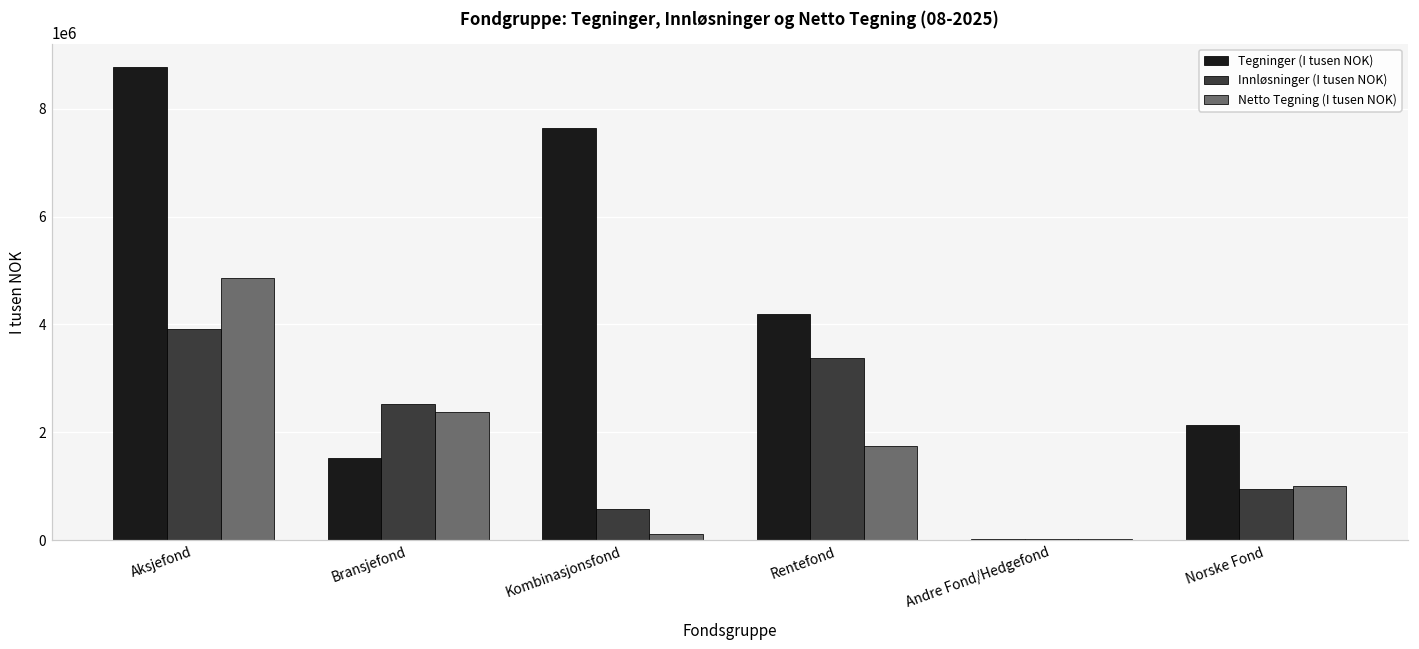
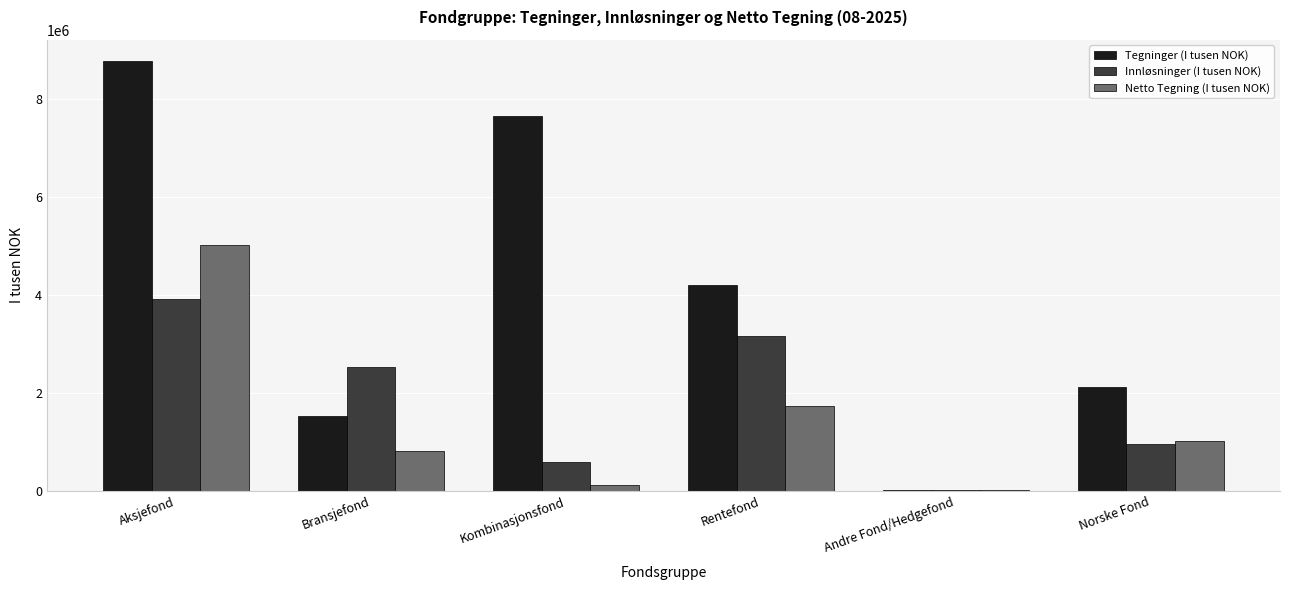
Netto Tegning (I tusen NOK), Aksjefond: 4900000 -> 5000000
Netto Tegning (I tusen NOK), Bransjefond: 2400000 -> 800000
Innløsninger (I tusen NOK), Rentefond: 3400000 -> 3200000
